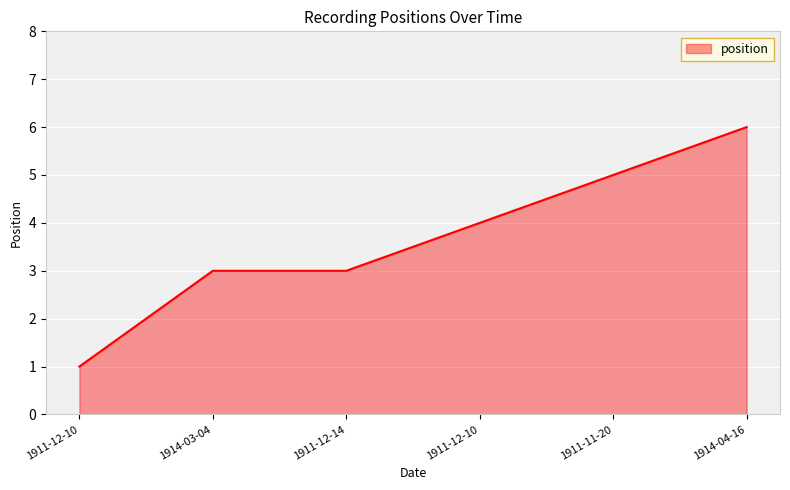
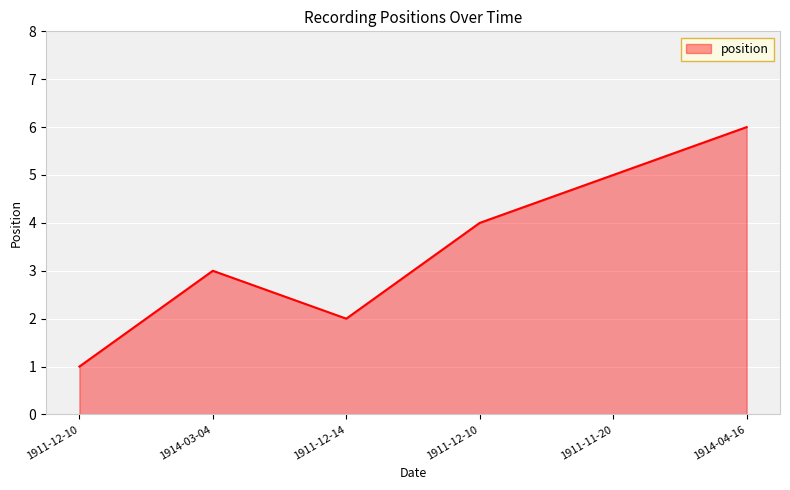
1911-12-14: 3 -> 2
